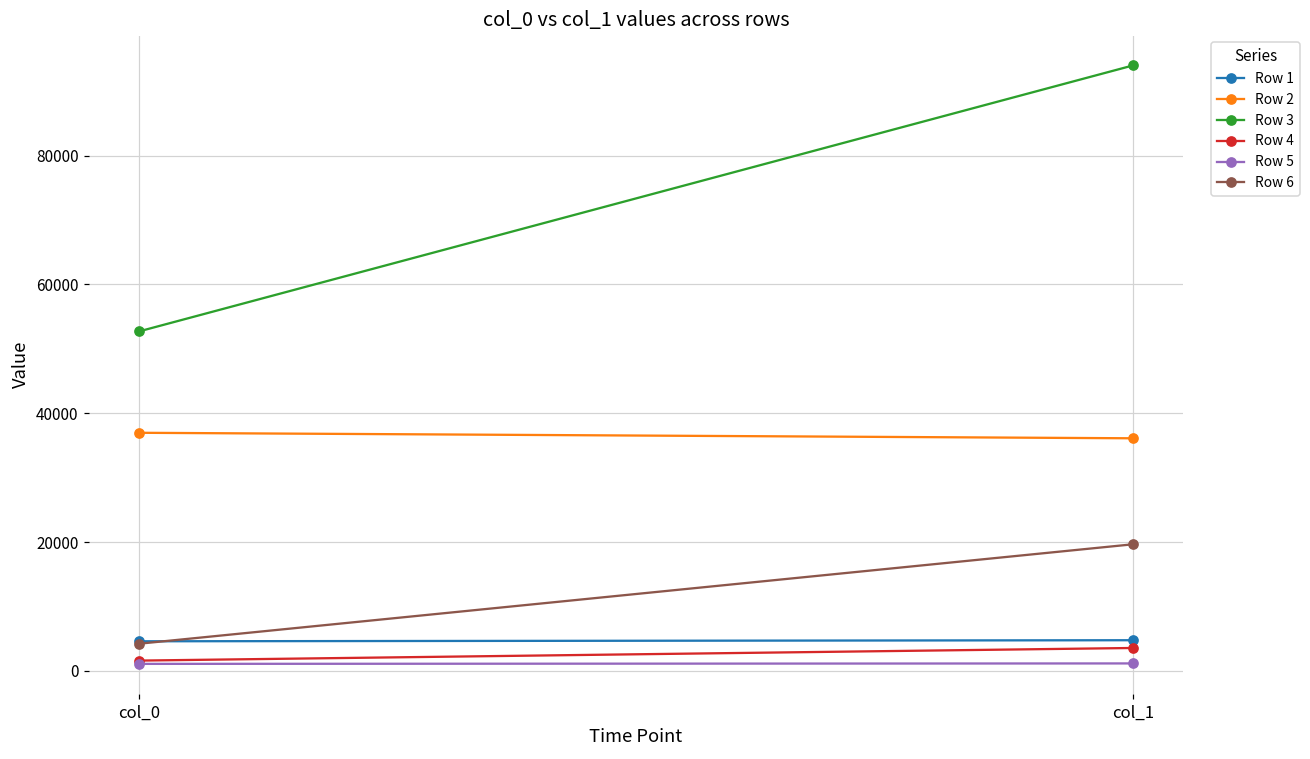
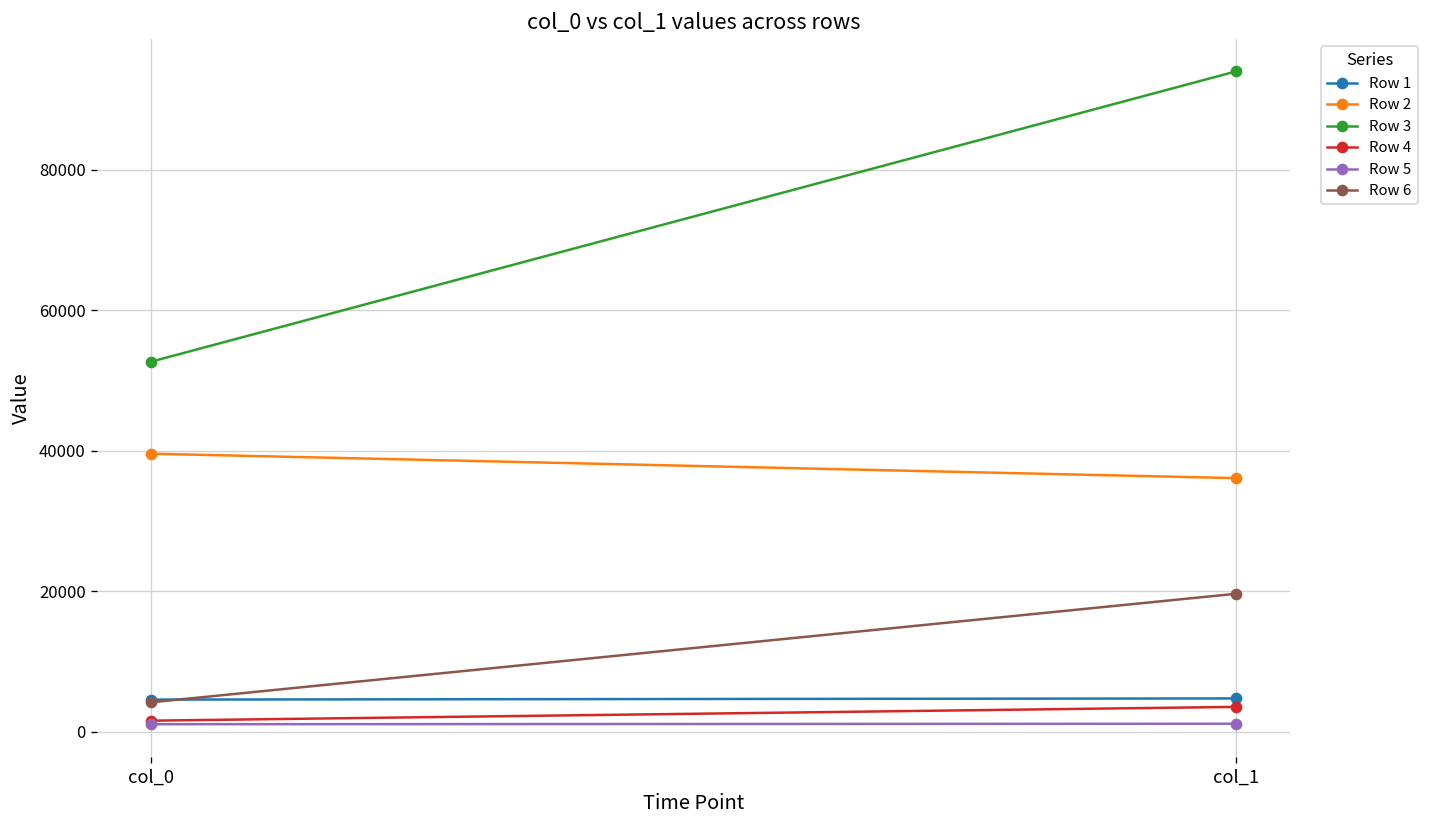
Row 2, col_0: 37000 -> 40000
